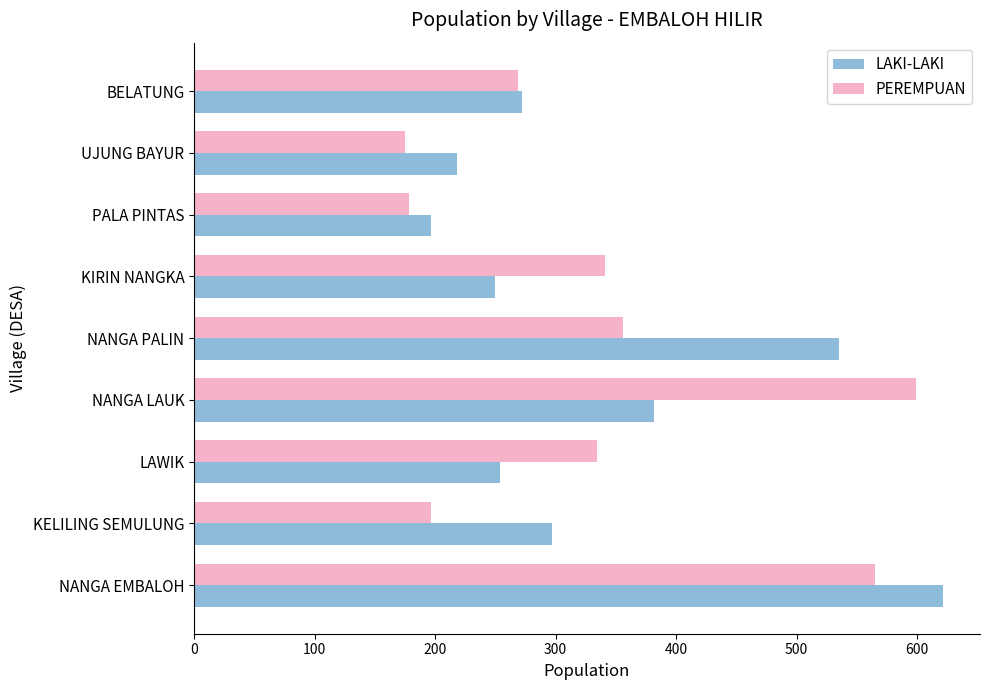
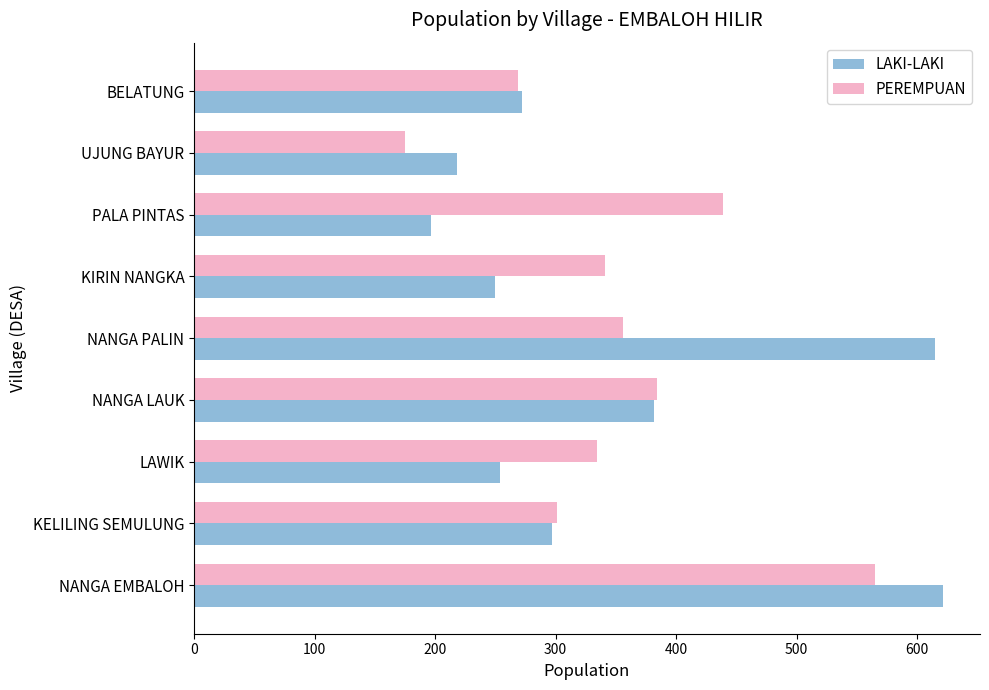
PEREMPUAN, PALA PINTAS: 178 -> 439
LAKI-LAKI, NANGA PALIN: 535 -> 615
PEREMPUAN, NANGA LAUK: 599 -> 384
PEREMPUAN, KELILING SEMULUNG: 197 -> 301
